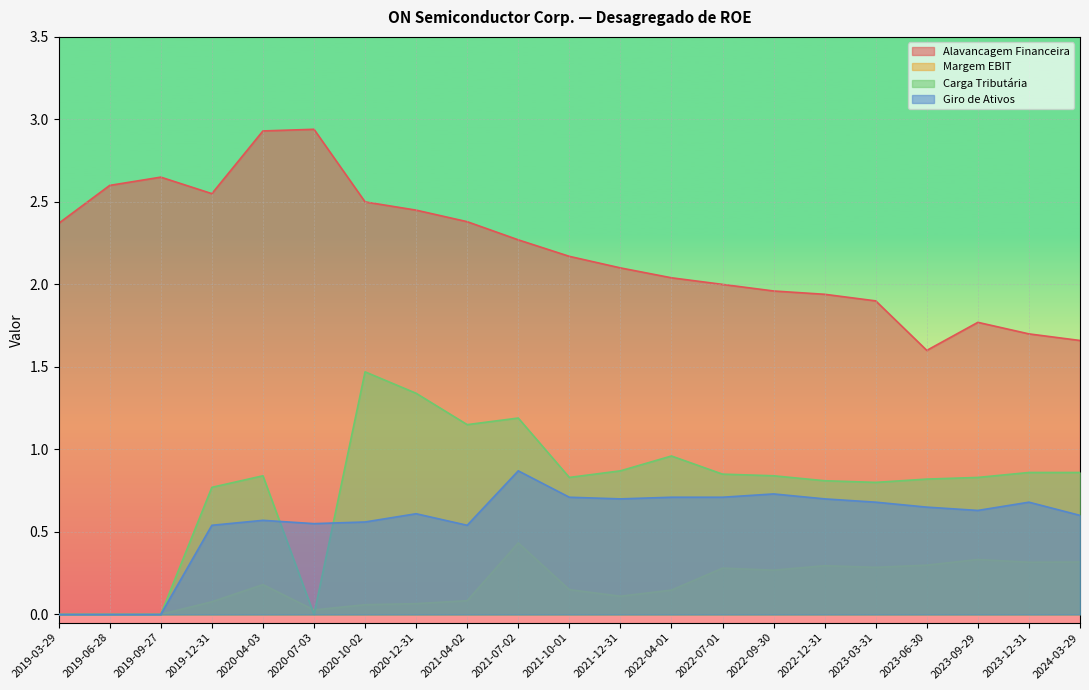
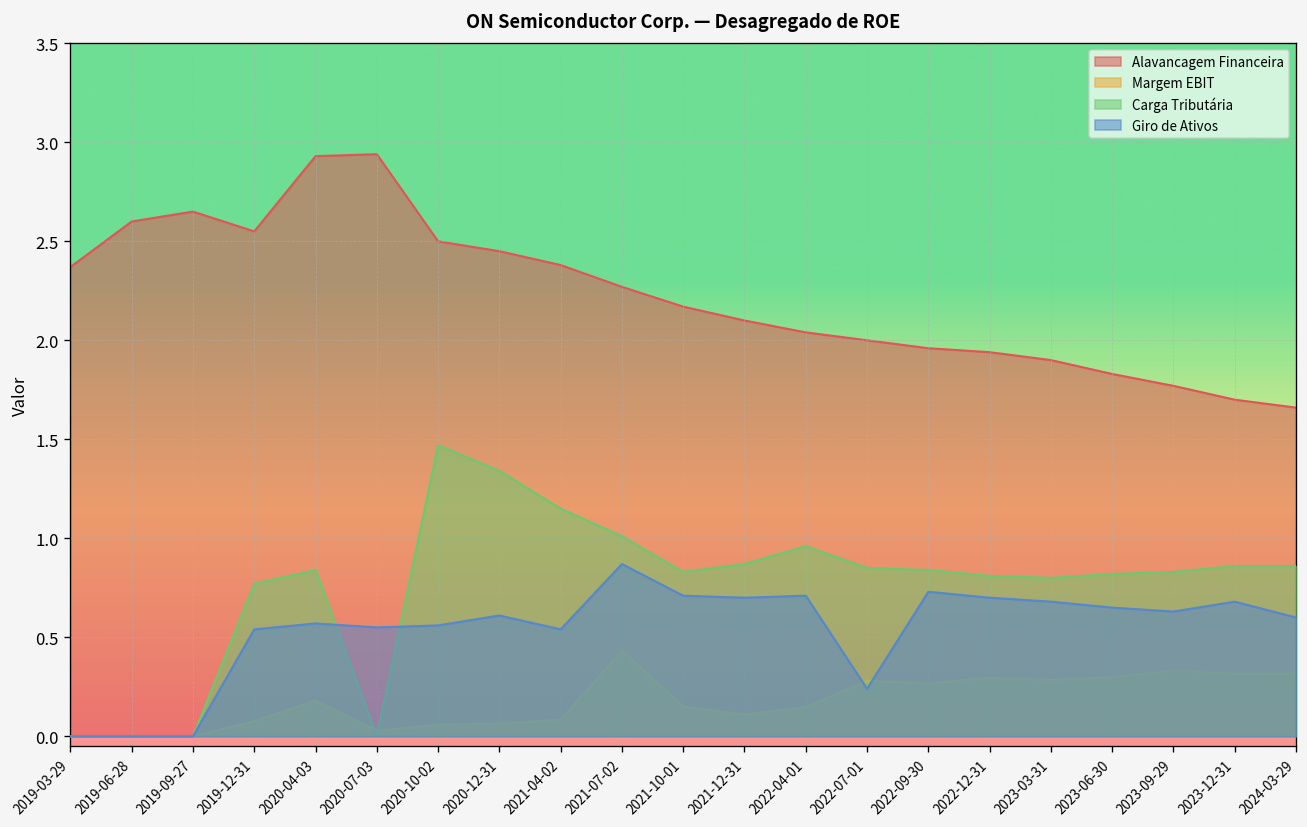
Carga Tributária, 2021-07-02: 1.19 -> 1.01
Giro de Ativos, 2022-07-01: 0.71 -> 0.24
Alavancagem Financeira, 2023-06-30: 1.60 -> 1.83
